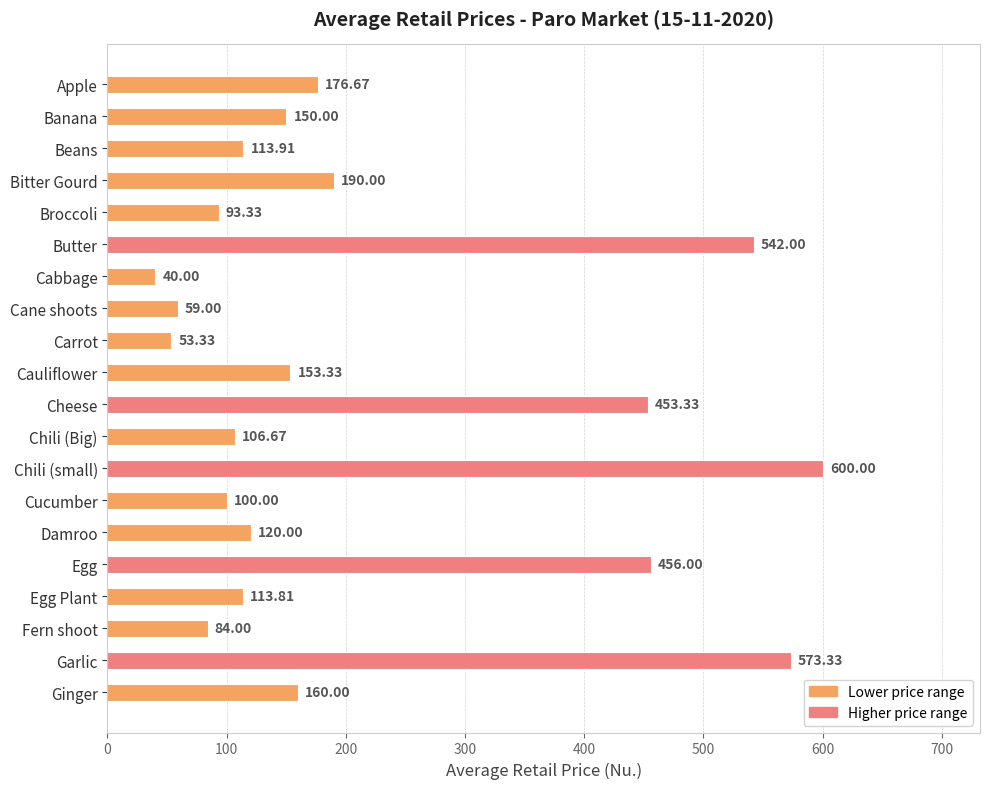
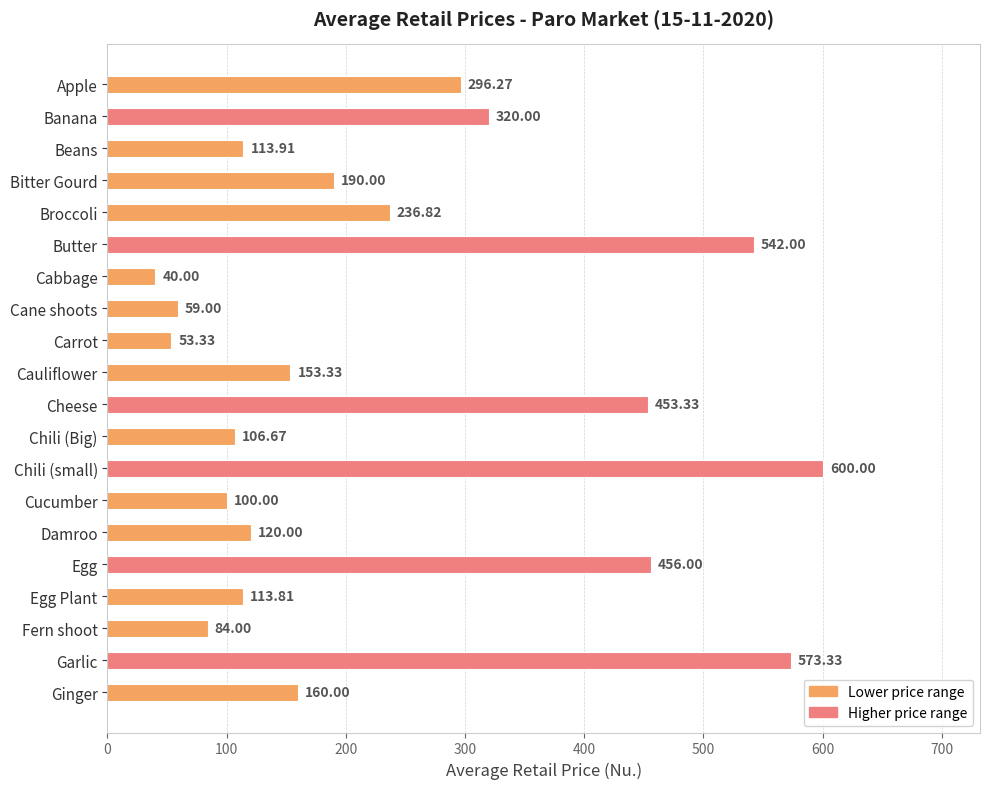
Apple: 176.67 -> 296.27
Banana: 150.00 -> 320.00
Broccoli: 93.33 -> 236.82
